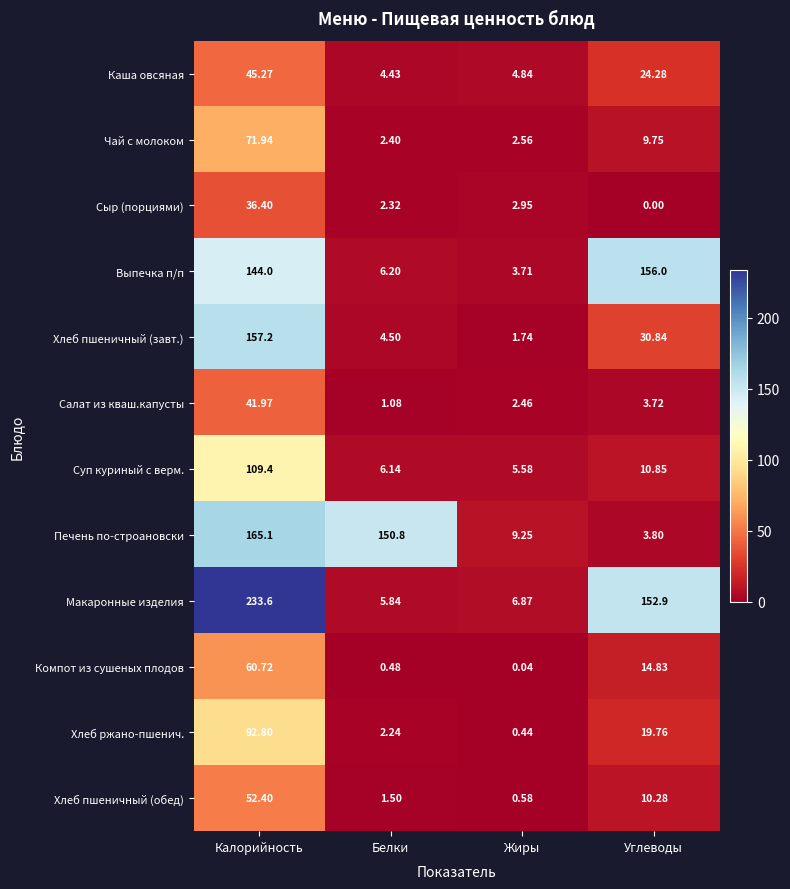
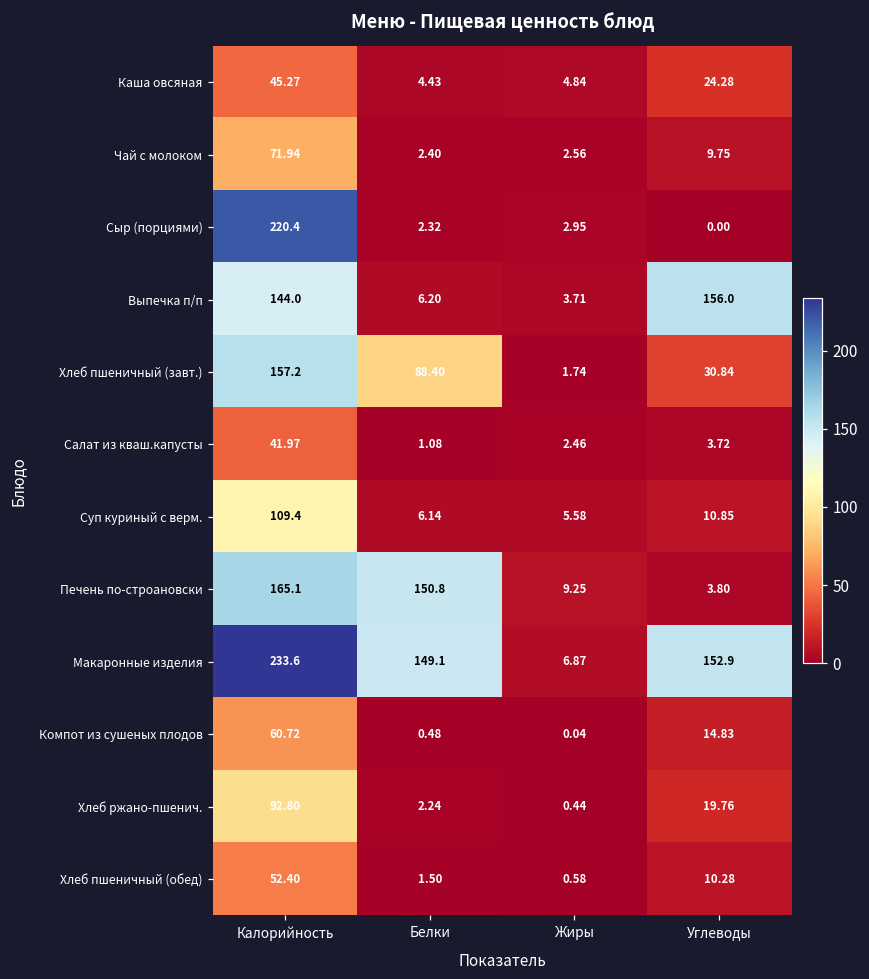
Сыр (порциями), Калорийность: 36.40 -> 220.4
Хлеб пшеничный (завт.), Белки: 4.50 -> 88.40
Макаронные изделия, Белки: 5.84 -> 149.1
